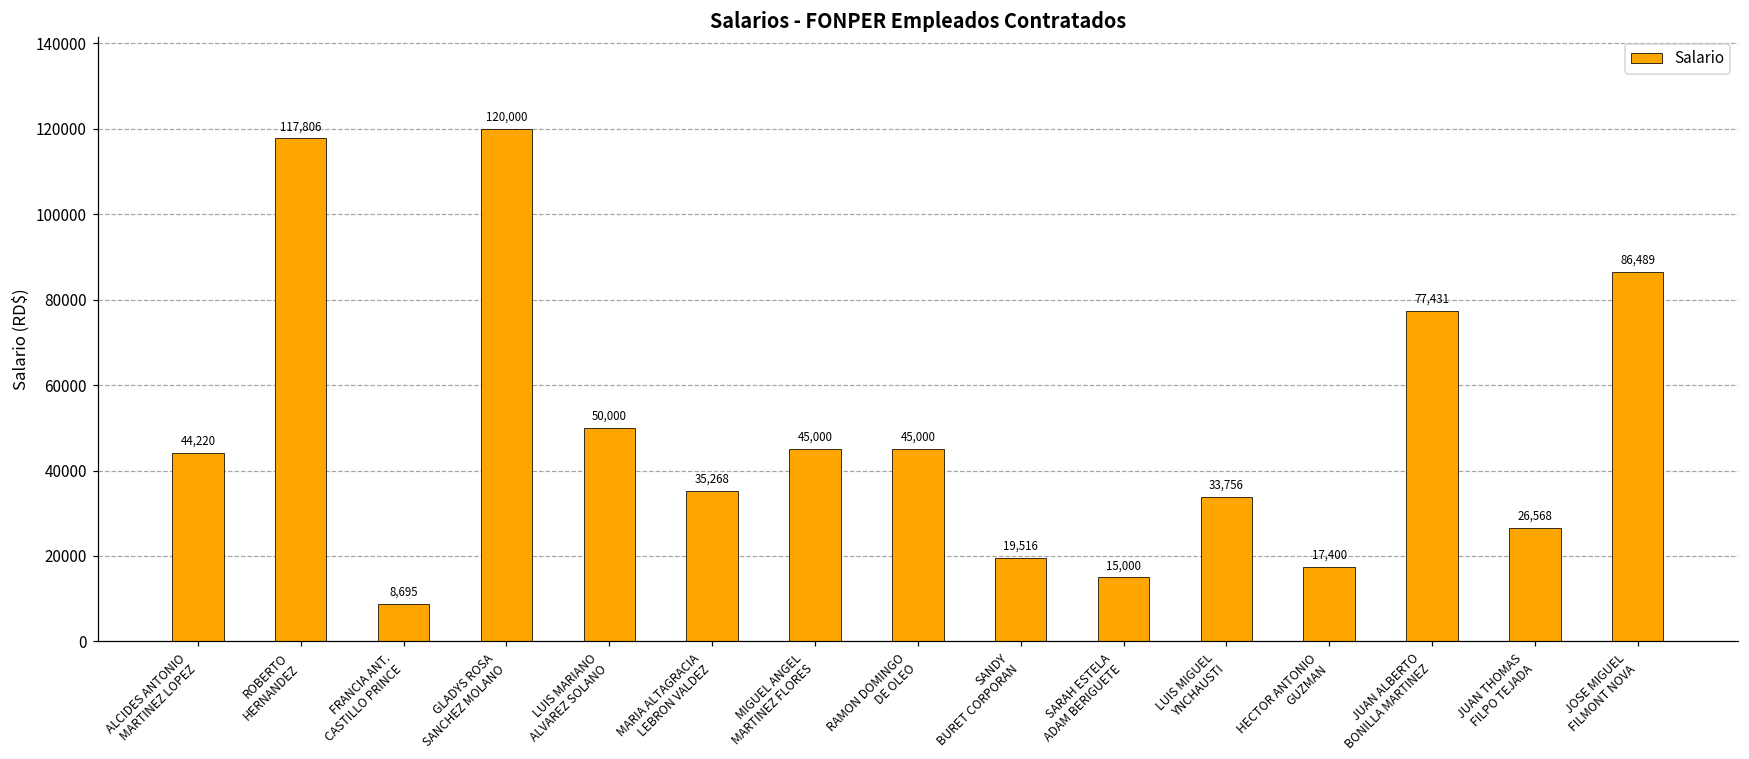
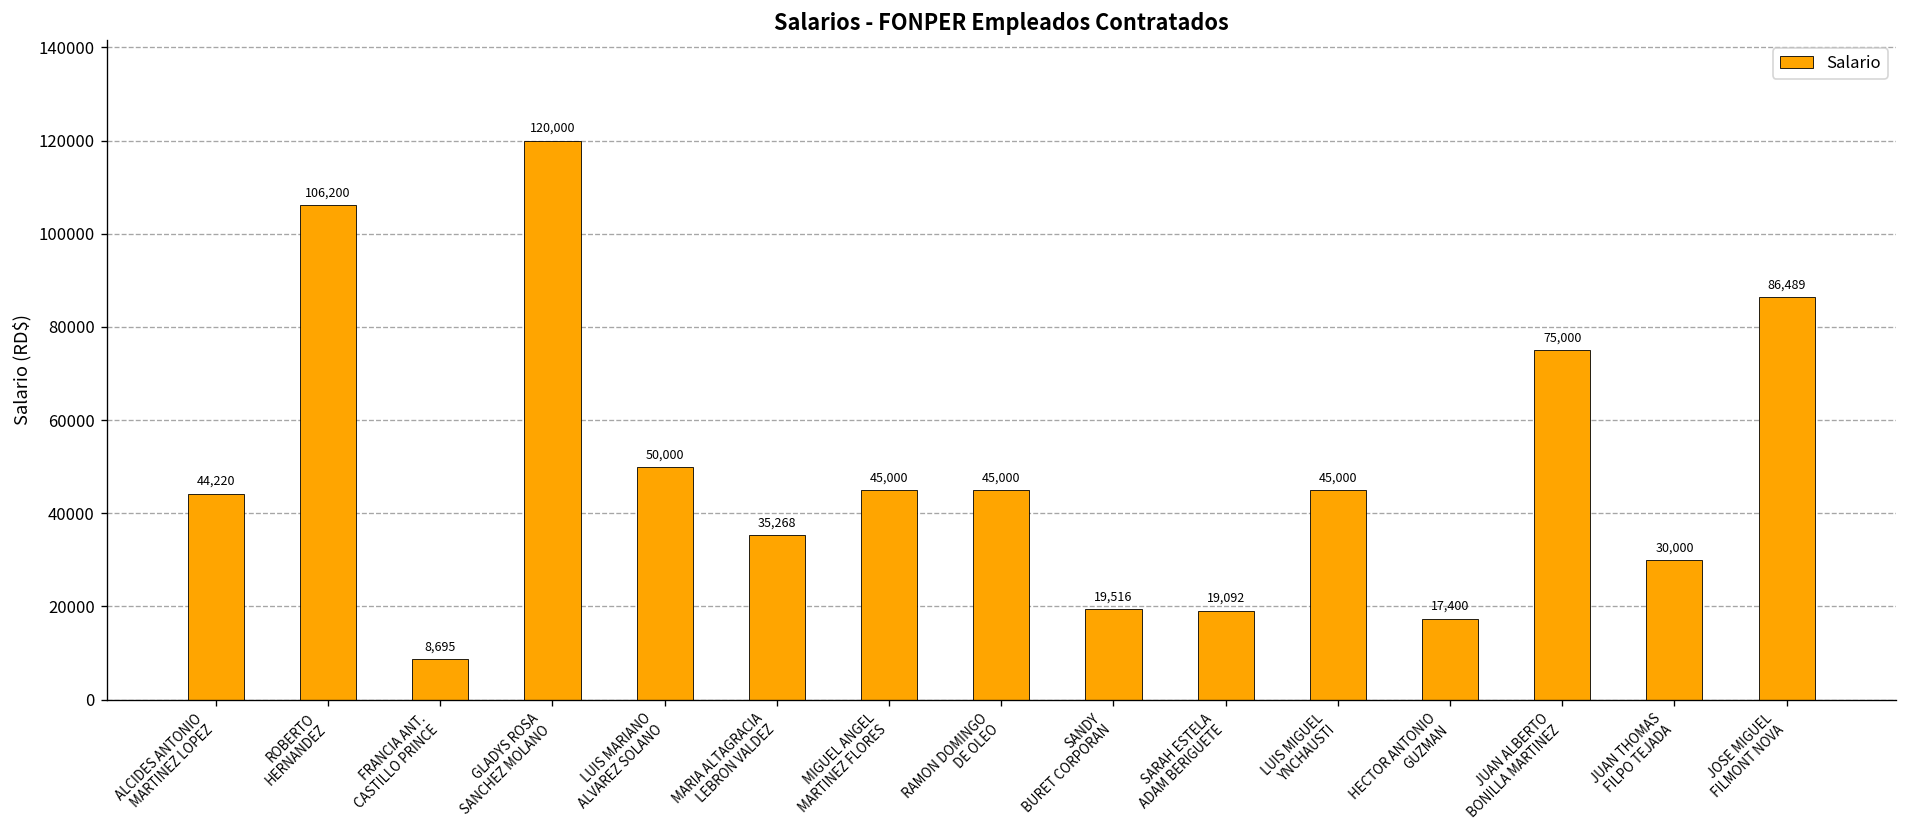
ROBERTO HERNANDEZ: 117,806 -> 106,200
SARAH ESTELA ADAM BERIGUETE: 15,000 -> 19,092
LUIS MIGUEL YNCHAUSTI: 33,756 -> 45,000
JUAN ALBERTO BONILLA MARTINEZ: 77,431 -> 75,000
JUAN THOMAS FILPO TEJADA: 26,568 -> 30,000
